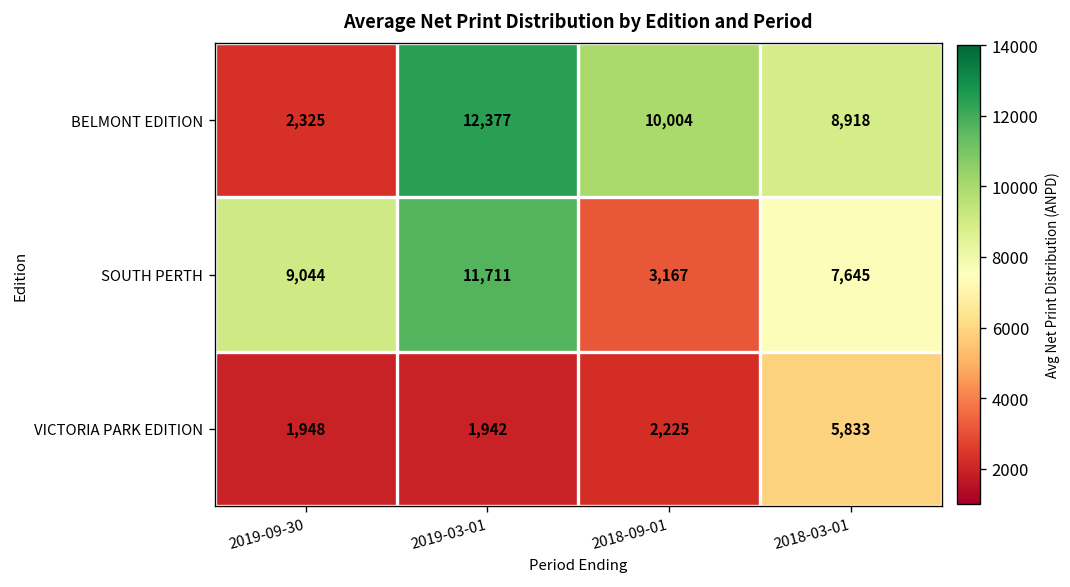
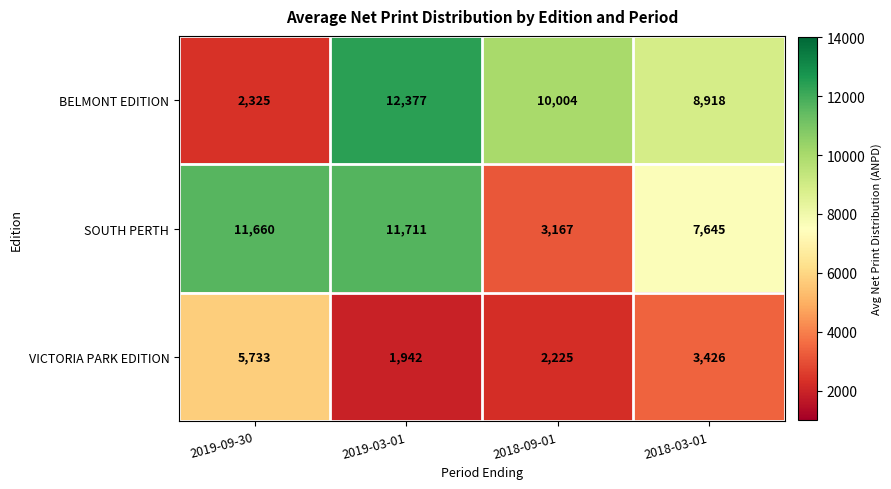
SOUTH PERTH, 2019-09-30: 9,044 -> 11,660
VICTORIA PARK EDITION, 2019-09-30: 1,948 -> 5,733
VICTORIA PARK EDITION, 2018-03-01: 5,833 -> 3,426
